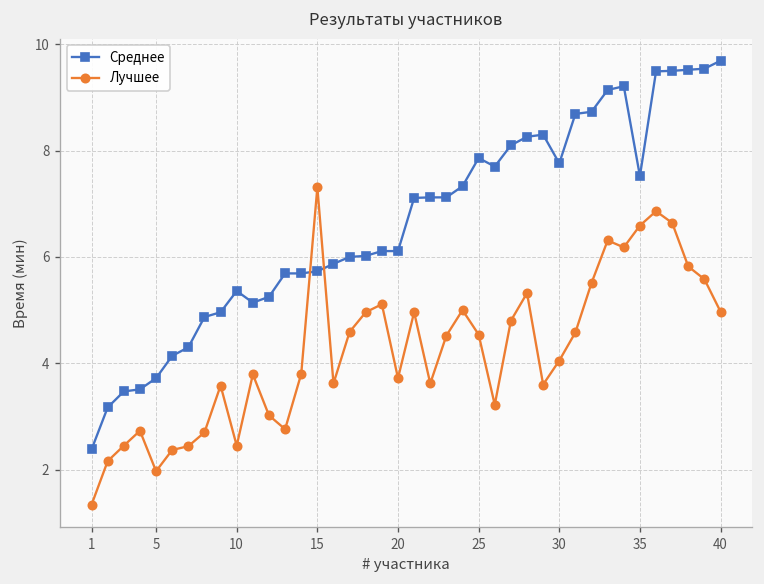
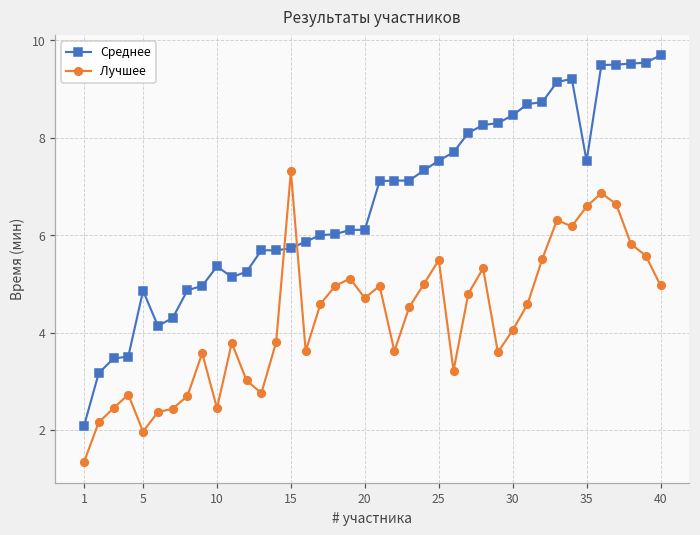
Среднее, 1: 2.4 -> 2.1
Среднее, 5: 3.7 -> 4.9
Лучшее, 20: 3.7 -> 4.7
Среднее, 25: 7.9 -> 7.5
Лучшее, 25: 4.5 -> 5.5
Среднее, 30: 7.8 -> 8.5
